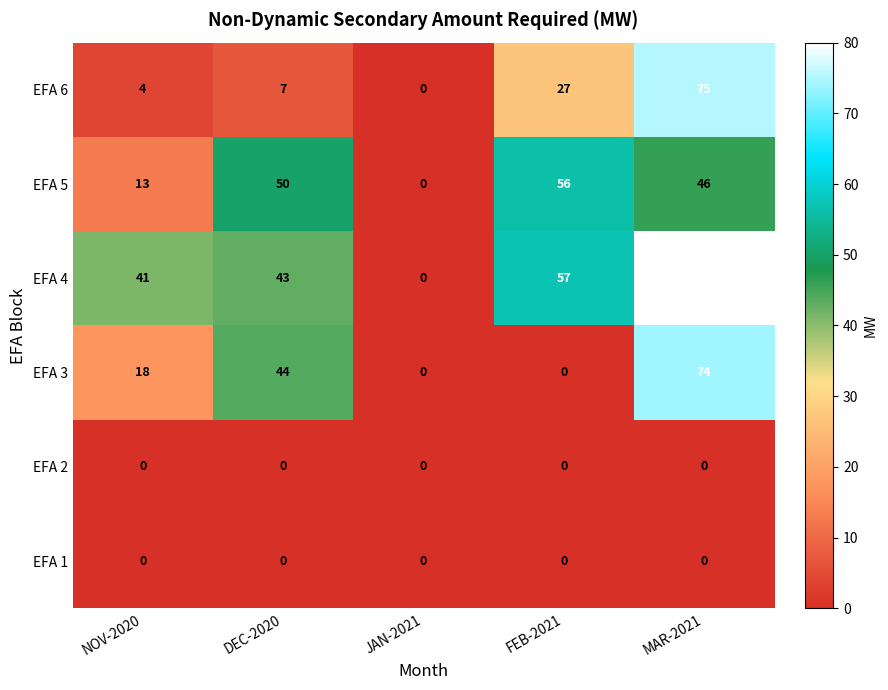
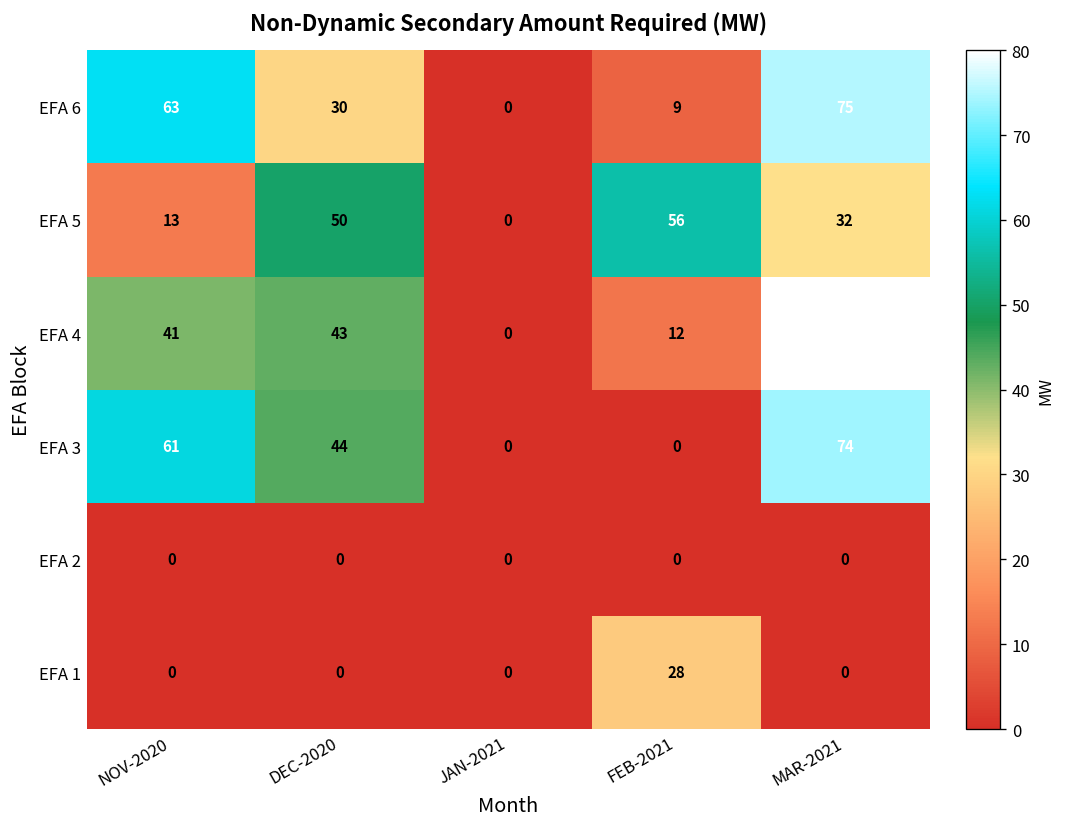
EFA 6, NOV-2020: 4 -> 63
EFA 6, DEC-2020: 7 -> 30
EFA 6, FEB-2021: 27 -> 9
EFA 5, MAR-2021: 46 -> 32
EFA 4, FEB-2021: 57 -> 12
EFA 3, NOV-2020: 18 -> 61
EFA 1, FEB-2021: 0 -> 28
